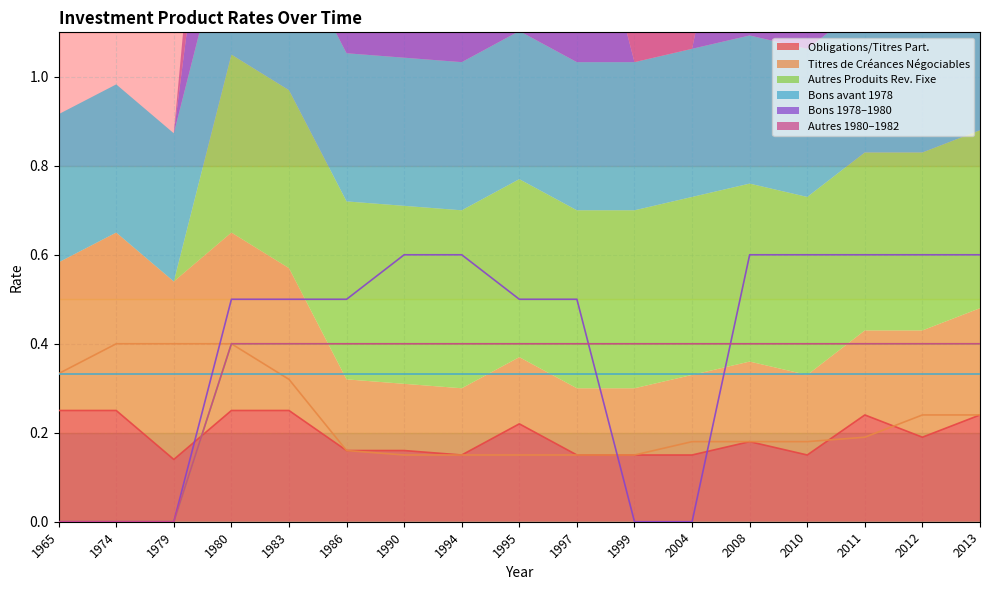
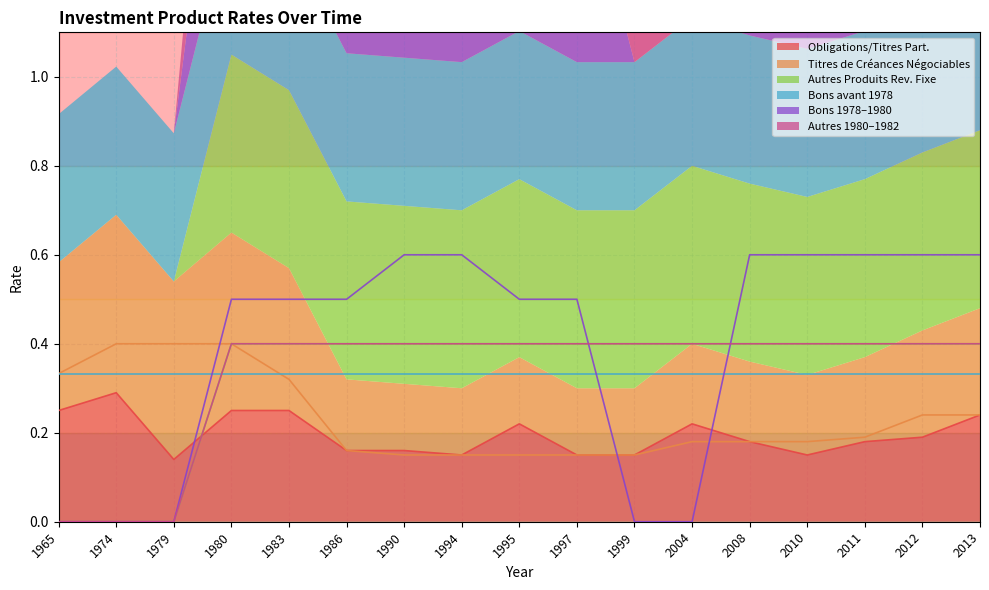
Obligations/Titres Part., 1974: 0.25 -> 0.29
Obligations/Titres Part., 2004: 0.15 -> 0.22
Obligations/Titres Part., 2011: 0.24 -> 0.18
